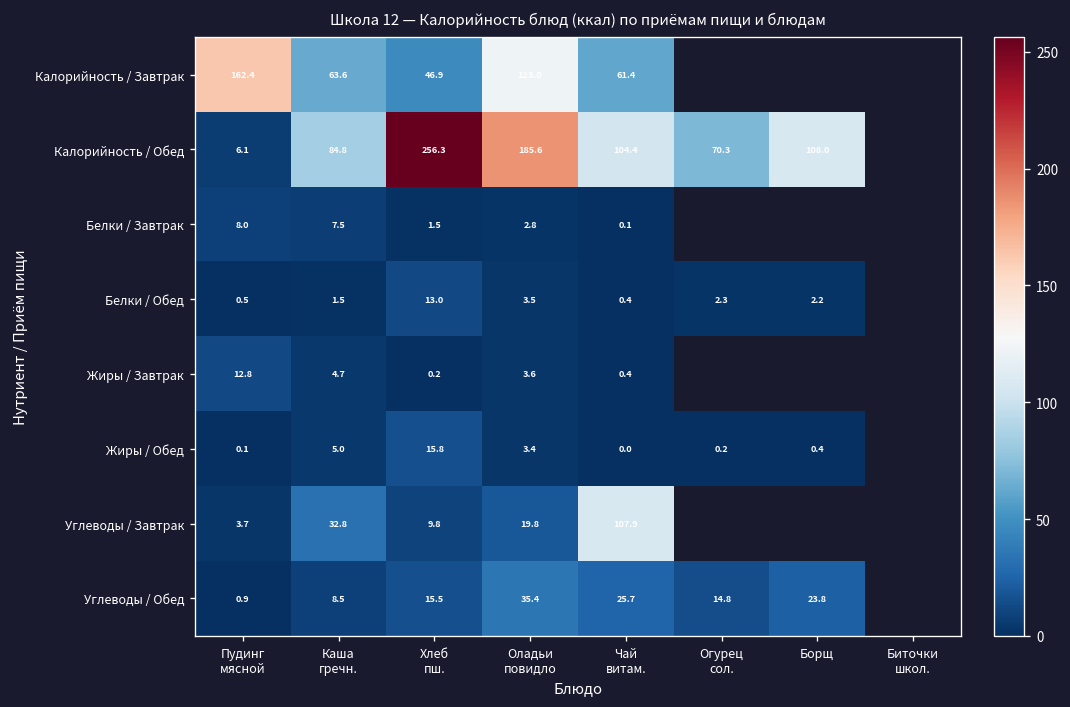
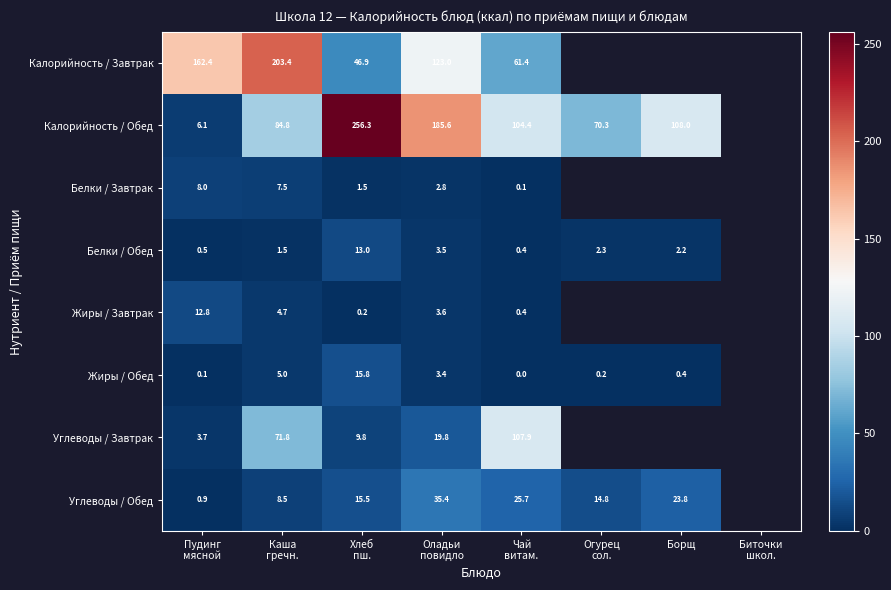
Калорийность / Завтрак, Каша гречн.: 63.6 -> 203.4
Углеводы / Завтрак, Каша гречн.: 32.8 -> 71.8
